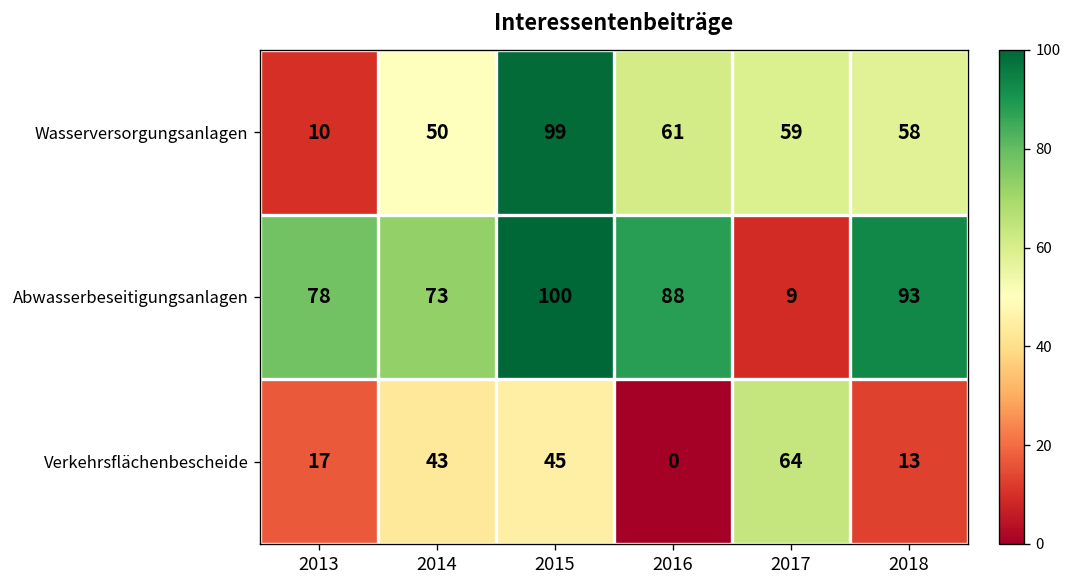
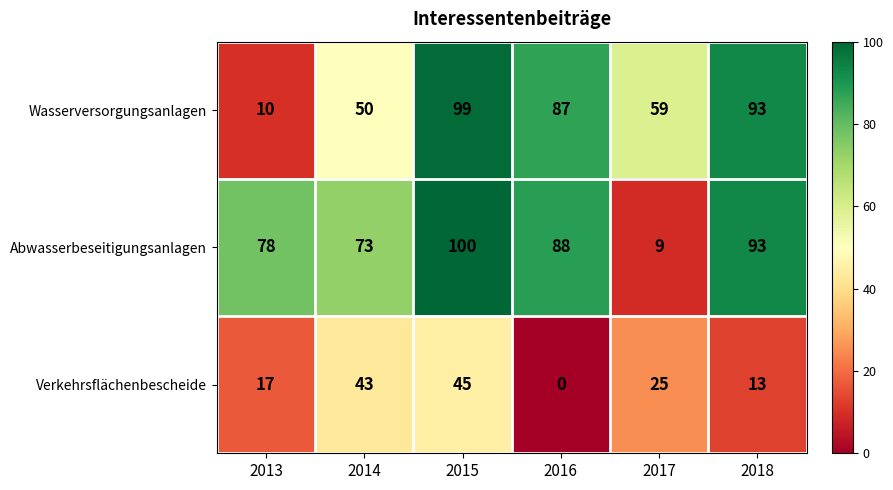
Wasserversorgungsanlagen, 2016: 61 -> 87
Wasserversorgungsanlagen, 2018: 58 -> 93
Verkehrsflächenbescheide, 2017: 64 -> 25
